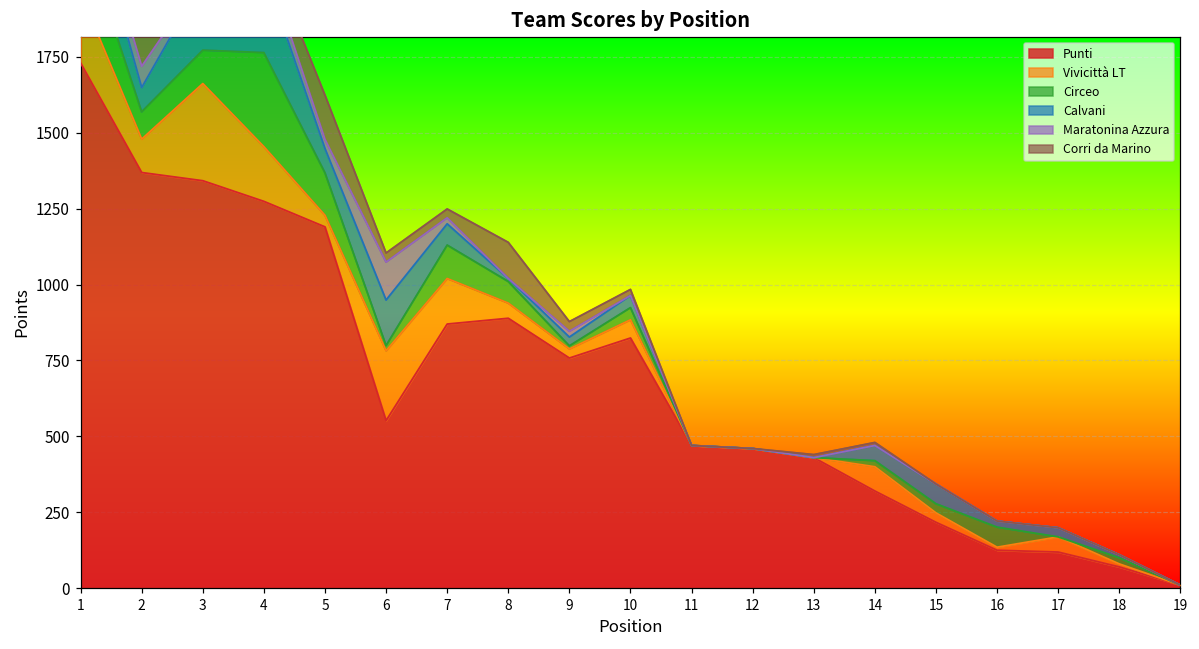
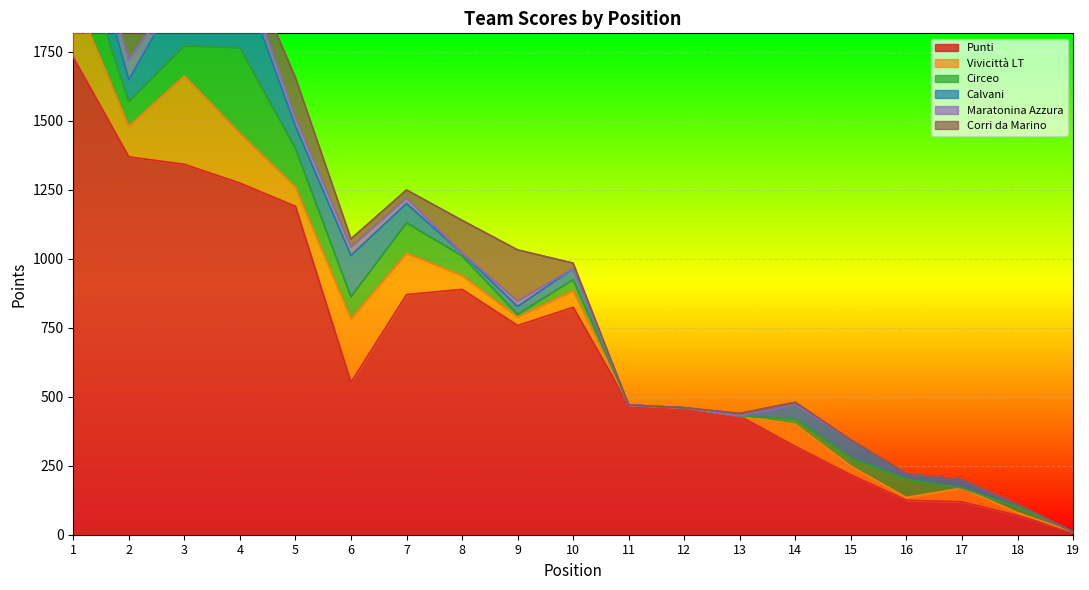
Vivicittà LT, 5: 40 -> 70
Circeo, 6: 20 -> 80
Maratonina Azzura, 6: 130 -> 30
Corri da Marino, 9: 30 -> 190
